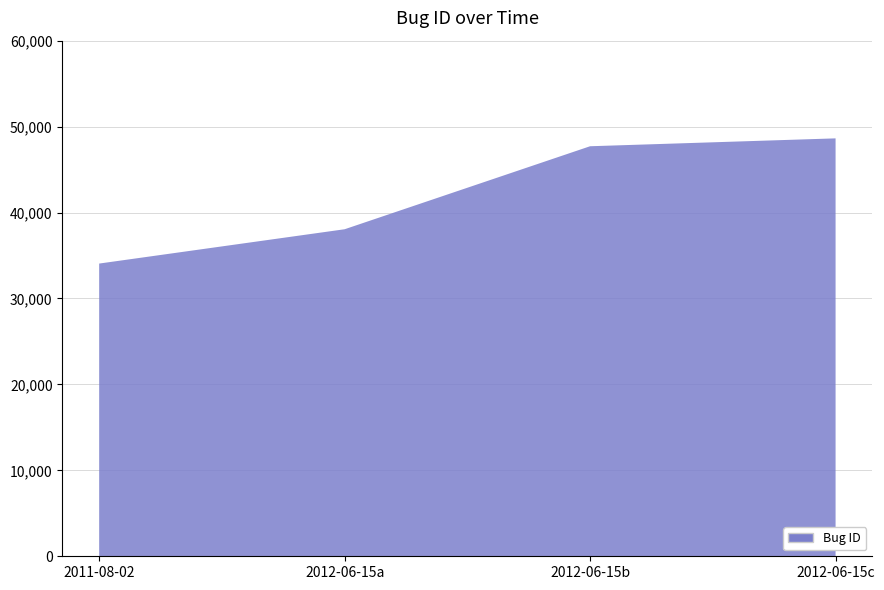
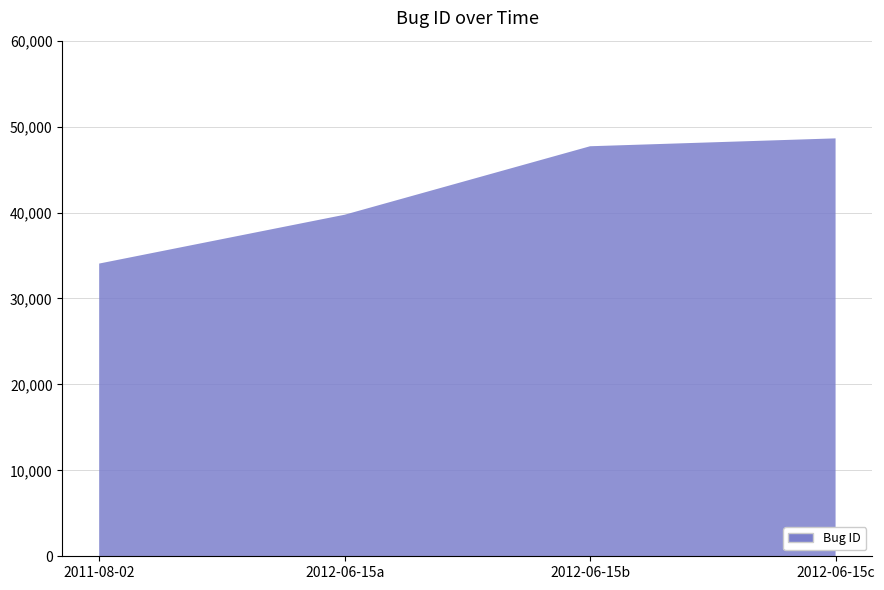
2012-06-15a: 38,000 -> 40,000
